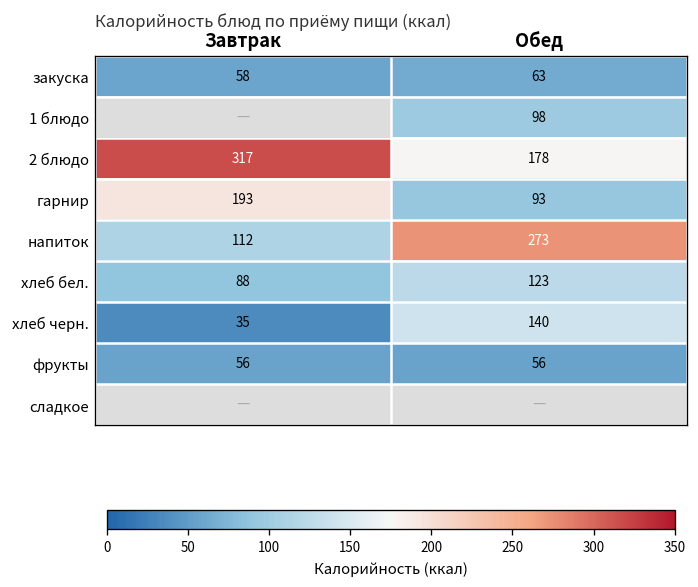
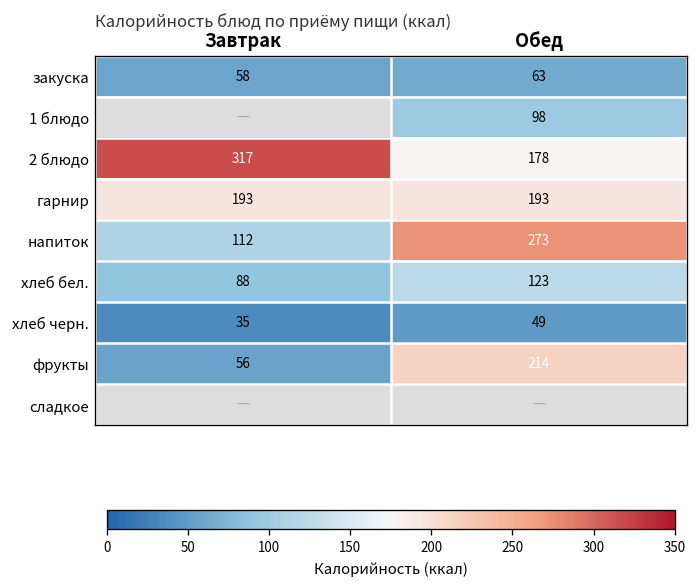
гарнир, Обед: 93 -> 193
хлеб черн., Обед: 140 -> 49
фрукты, Обед: 56 -> 214
